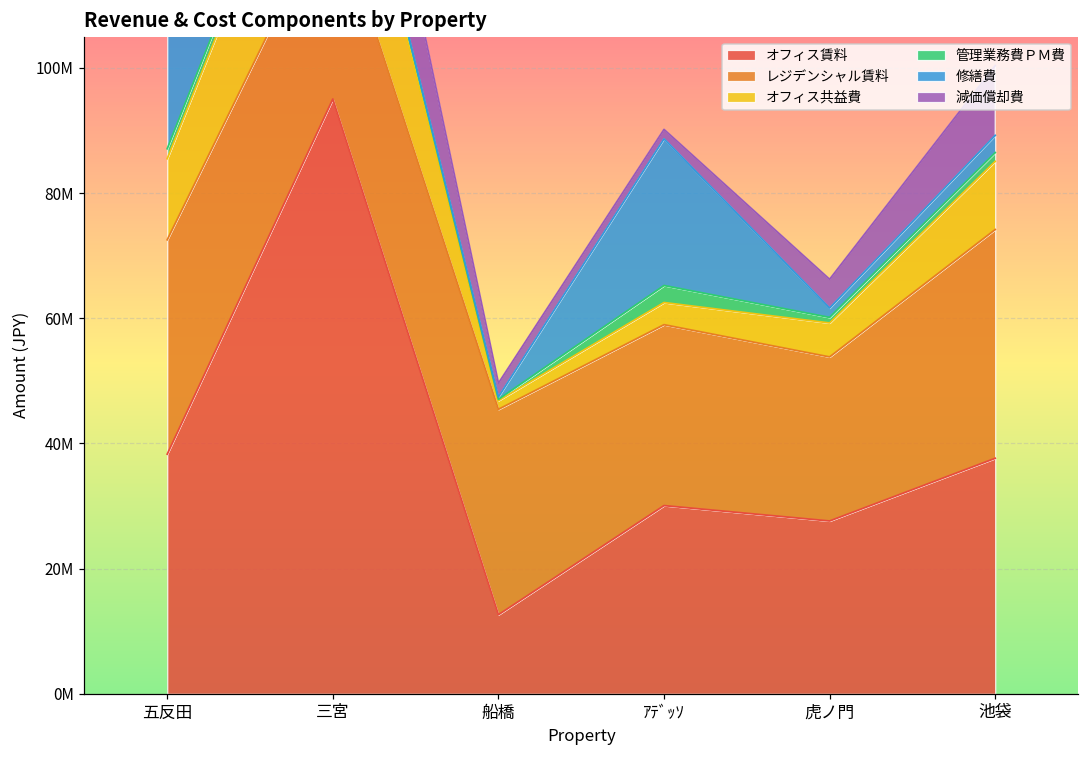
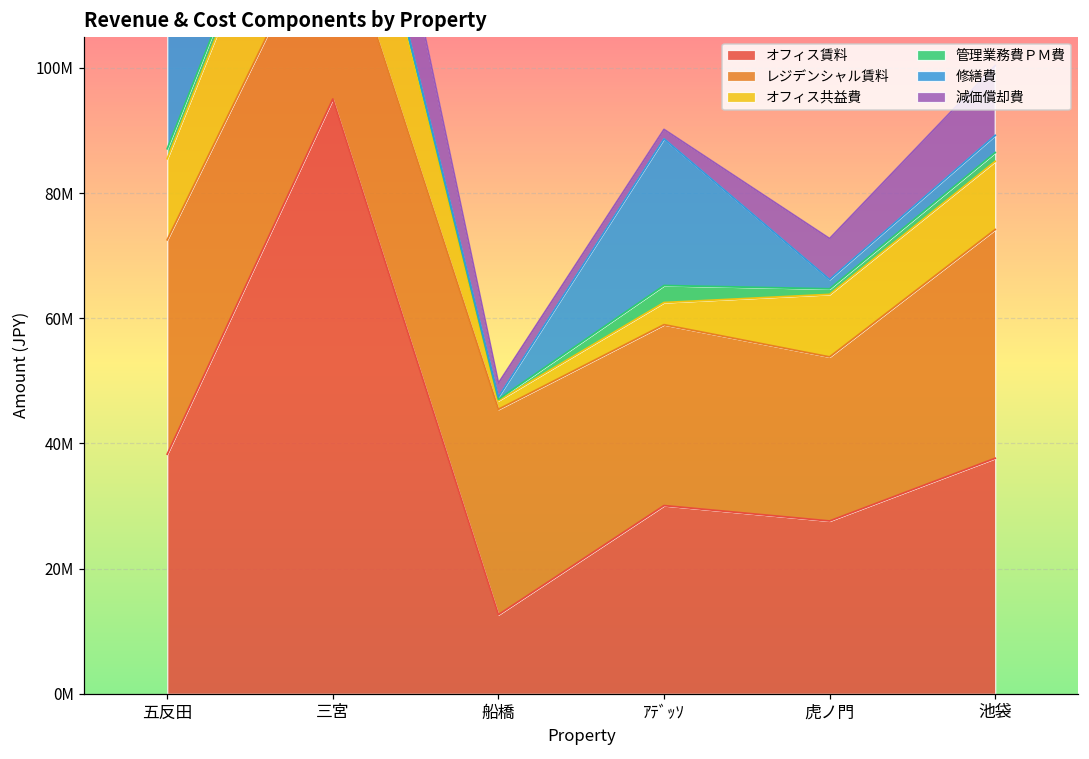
オフィス共益費, 虎ノ門: 5000000 -> 10000000
減価償却費, 虎ノ門: 5000000 -> 7000000
